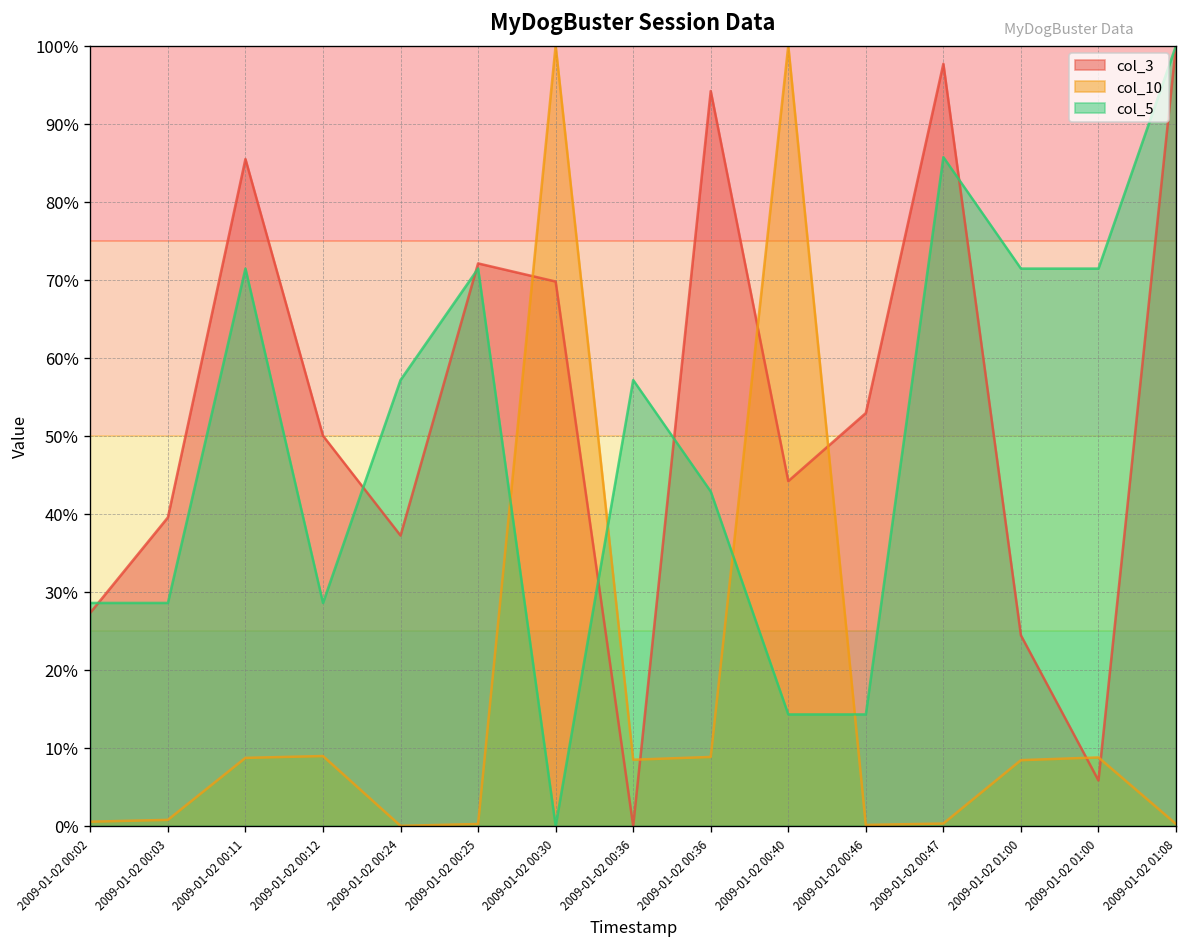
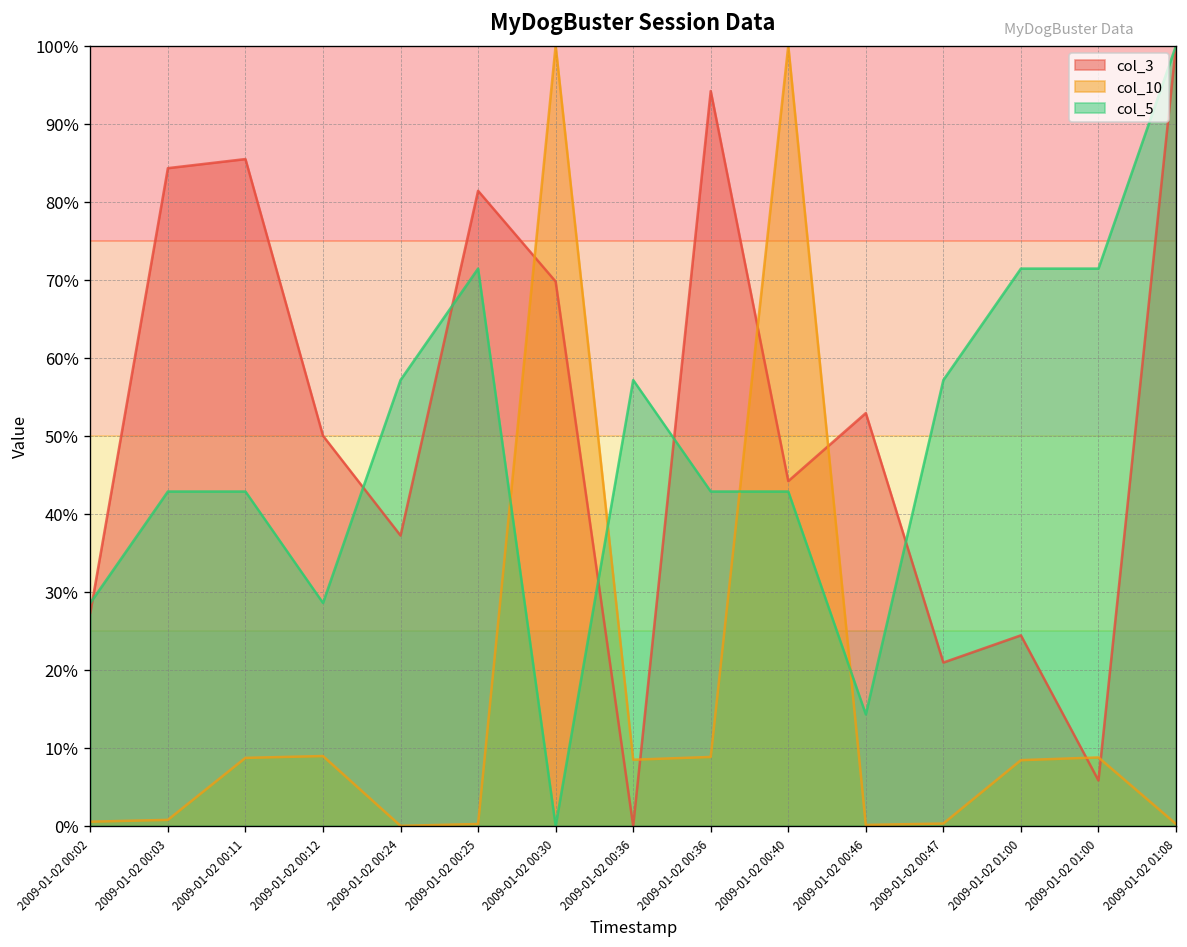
col_3, 2009-01-02 00:03: 40% -> 84%
col_5, 2009-01-02 00:03: 29% -> 43%
col_5, 2009-01-02 00:11: 71% -> 43%
col_3, 2009-01-02 00:25: 72% -> 81%
col_5, 2009-01-02 00:40: 14% -> 43%
col_3, 2009-01-02 00:47: 98% -> 21%
col_5, 2009-01-02 00:47: 86% -> 57%
